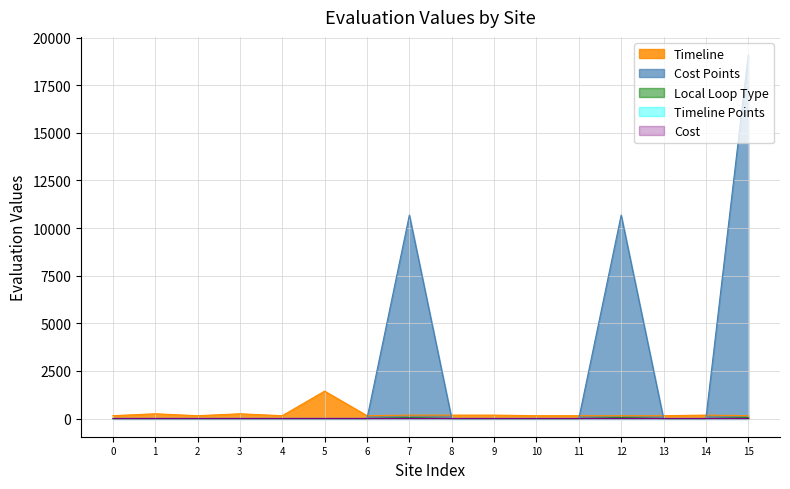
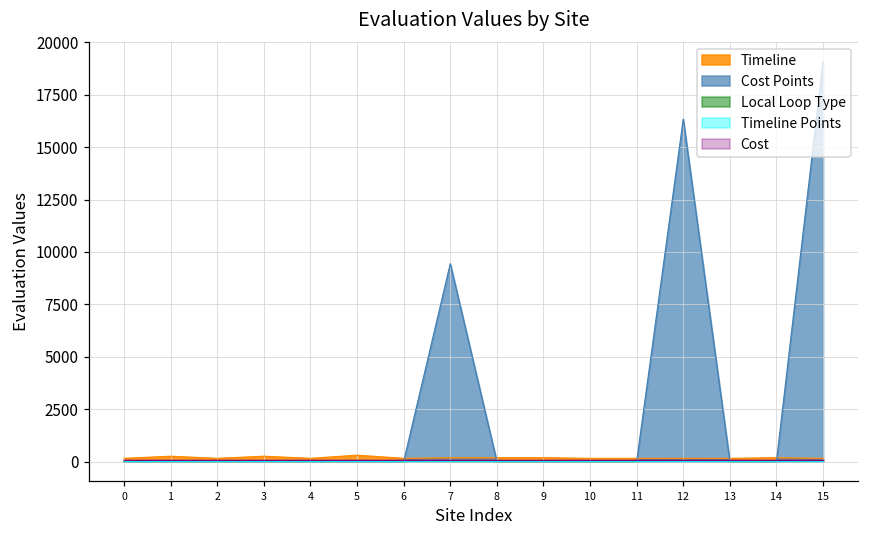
Timeline, 5: 1400 -> 300
Cost Points, 7: 10700 -> 9400
Cost Points, 12: 10700 -> 16300
